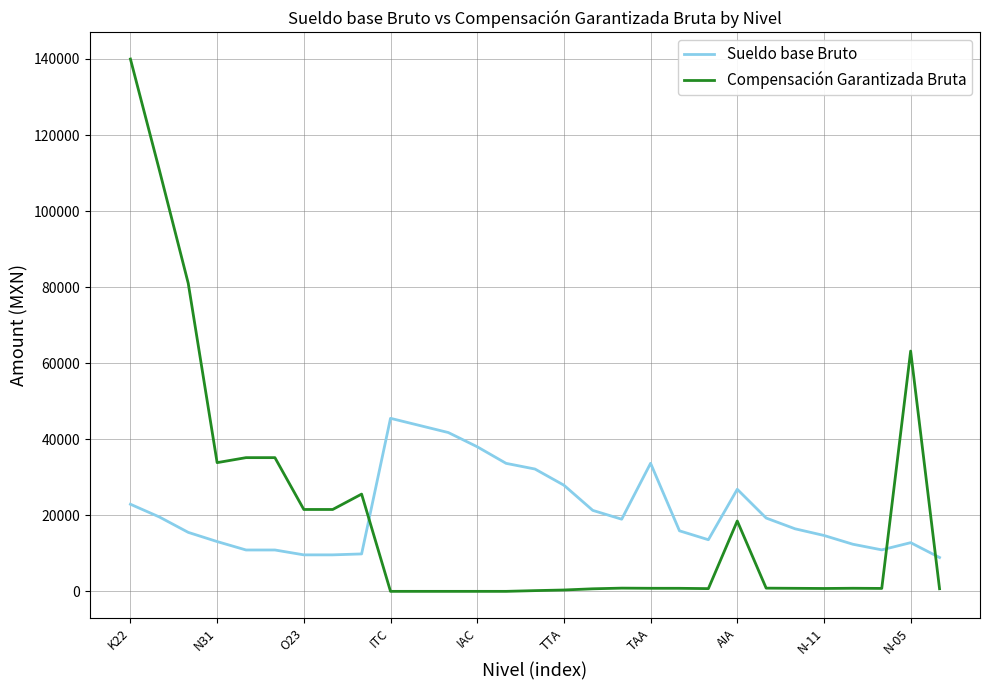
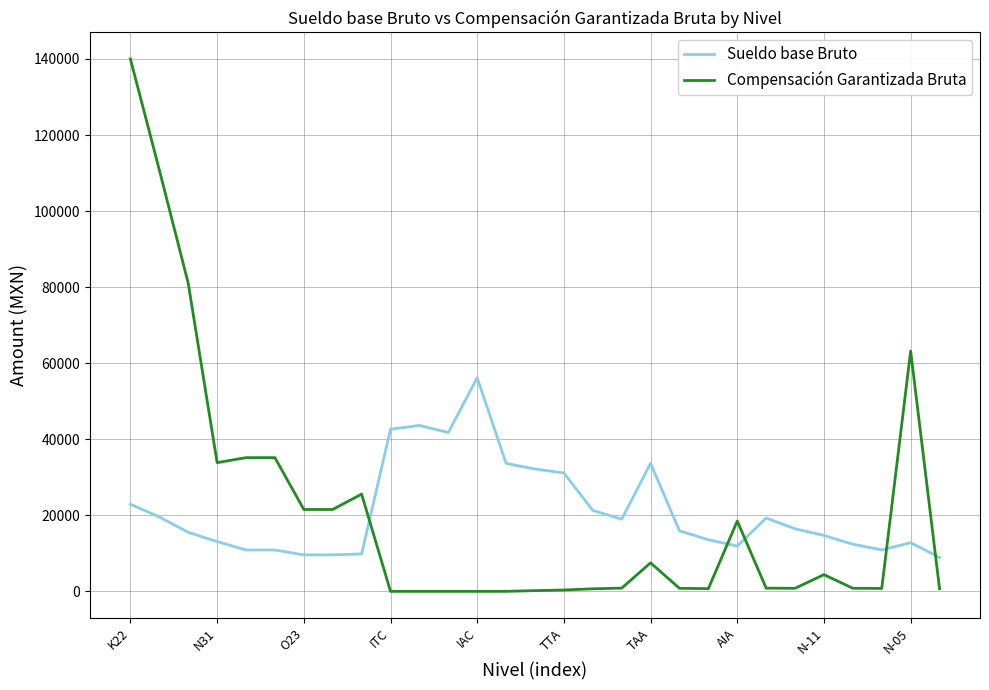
Sueldo base Bruto, ITC: 46000 -> 43000
Sueldo base Bruto, IAC: 38000 -> 56000
Sueldo base Bruto, TTA: 28000 -> 31000
Compensación Garantizada Bruta, TAA: 1000 -> 7000
Sueldo base Bruto, AIA: 27000 -> 12000
Compensación Garantizada Bruta, N-11: 1000 -> 4000
